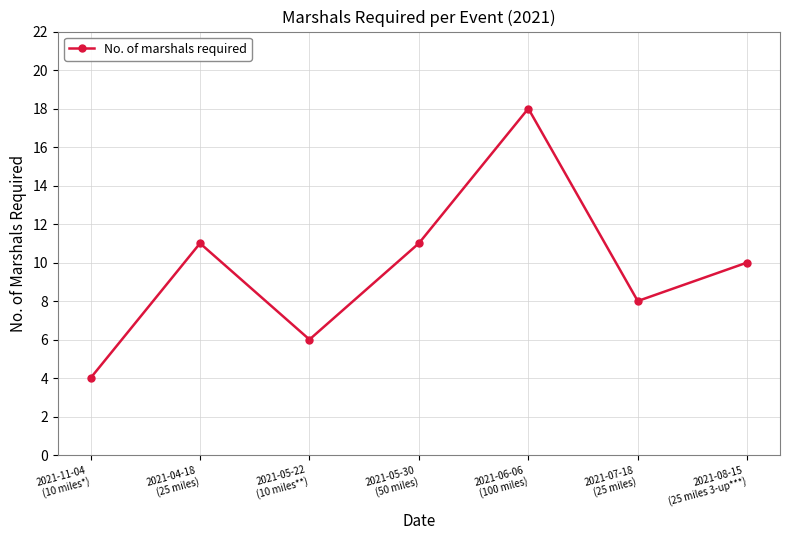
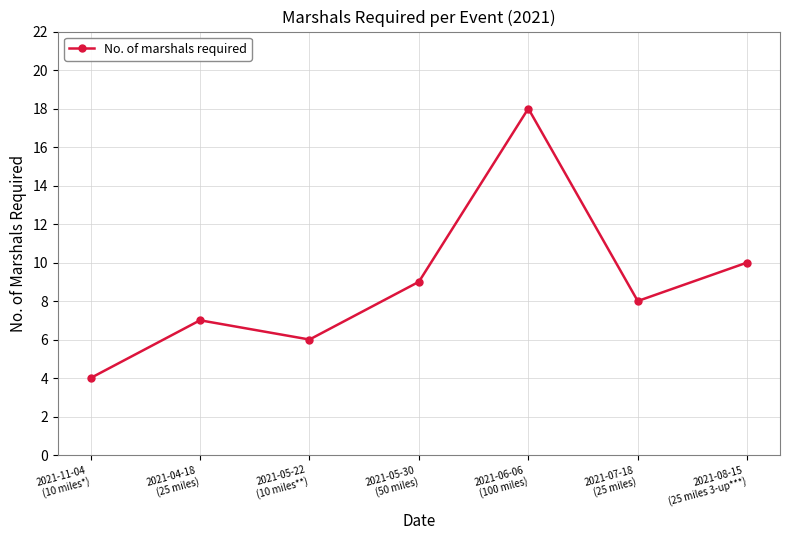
2021-04-18 (25 miles): 11 -> 7
2021-05-30 (50 miles): 11 -> 9
